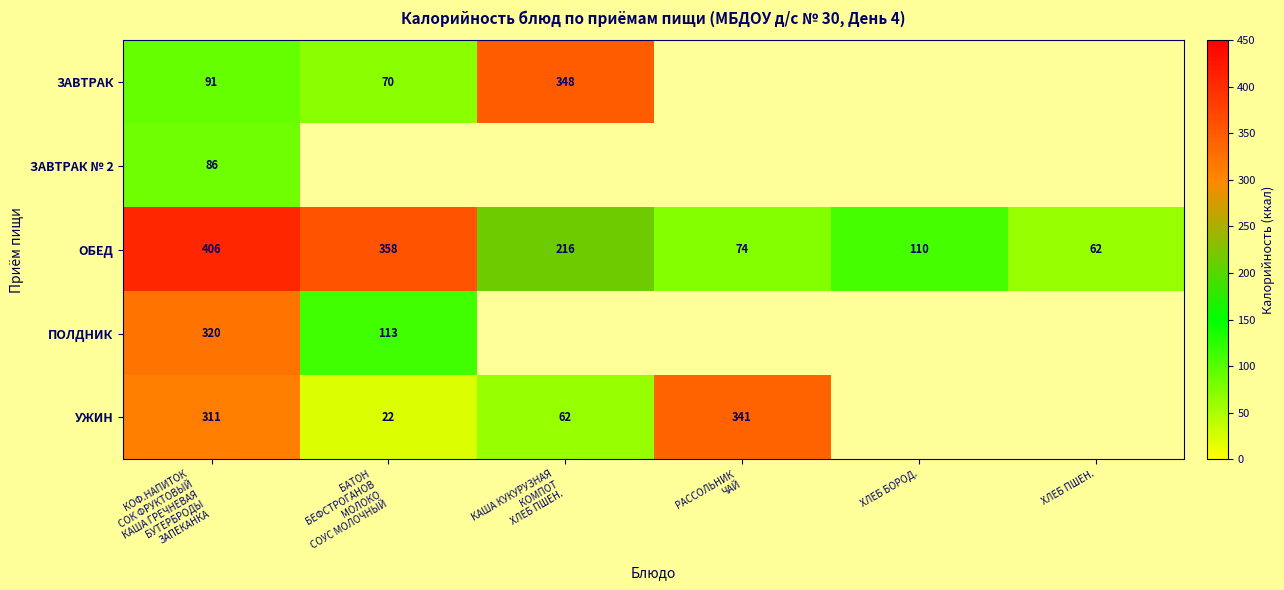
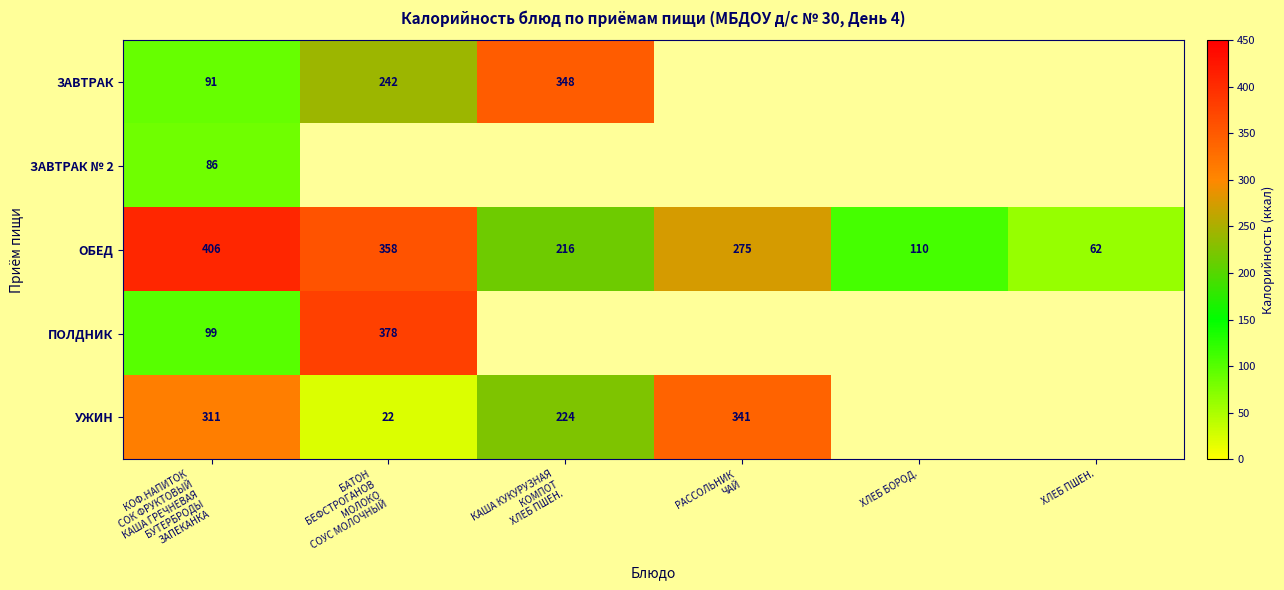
ЗАВТРАК, БАТОН БЕФСТРОГАНОВ МОЛОКО СОУС МОЛОЧНЫЙ: 70 -> 242
ОБЕД, РАССОЛЬНИК ЧАЙ: 74 -> 275
ПОЛДНИК, КОФ.НАПИТОК СОК ФРУКТОВЫЙ КАША ГРЕЧНЕВАЯ БУТЕРБРОДЫ ЗАПЕКАНКА: 320 -> 99
ПОЛДНИК, БАТОН БЕФСТРОГАНОВ МОЛОКО СОУС МОЛОЧНЫЙ: 113 -> 378
УЖИН, КАША КУКУРУЗНАЯ КОМПОТ ХЛЕБ ПШЕН.: 62 -> 224
